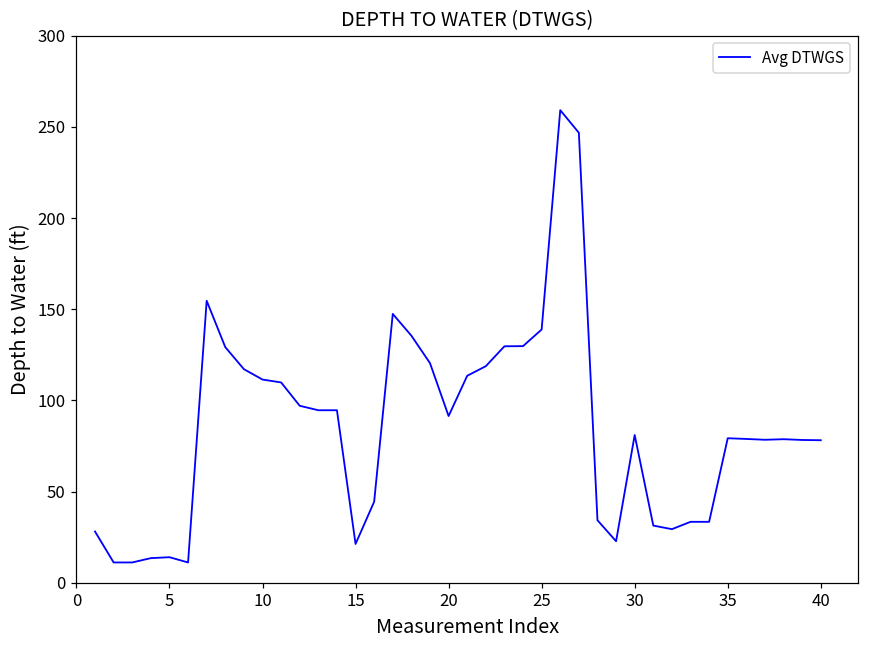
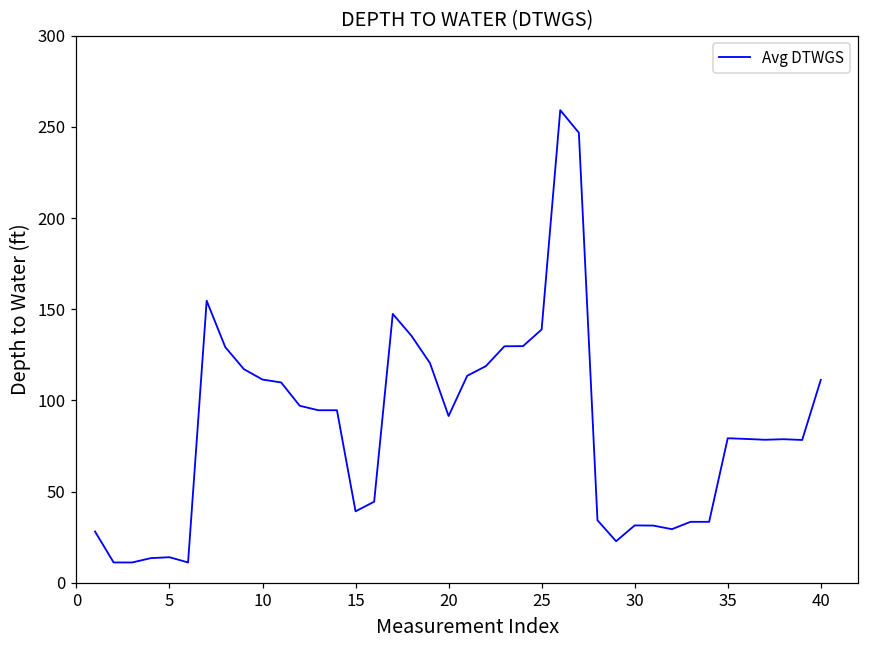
15: 21 -> 39
30: 81 -> 31
40: 78 -> 111
